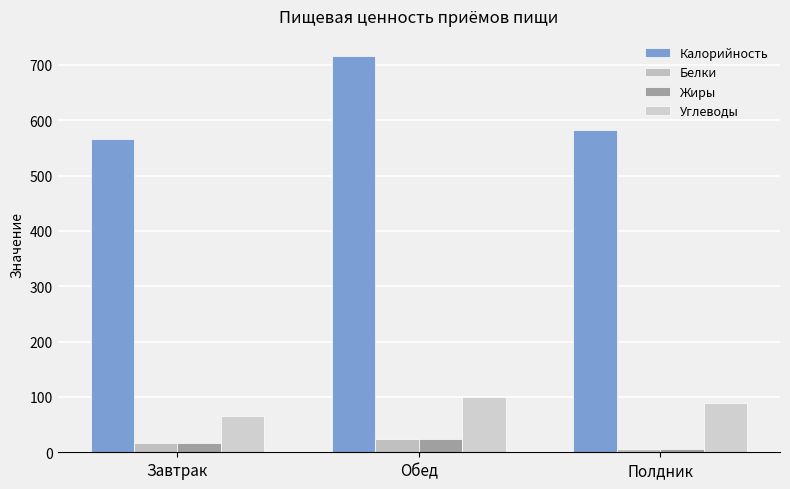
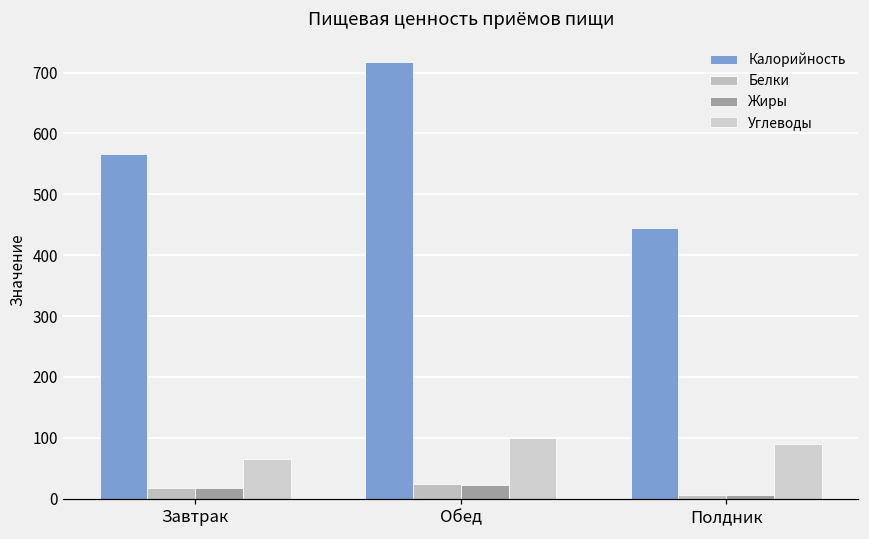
Калорийность, Полдник: 580 -> 450
